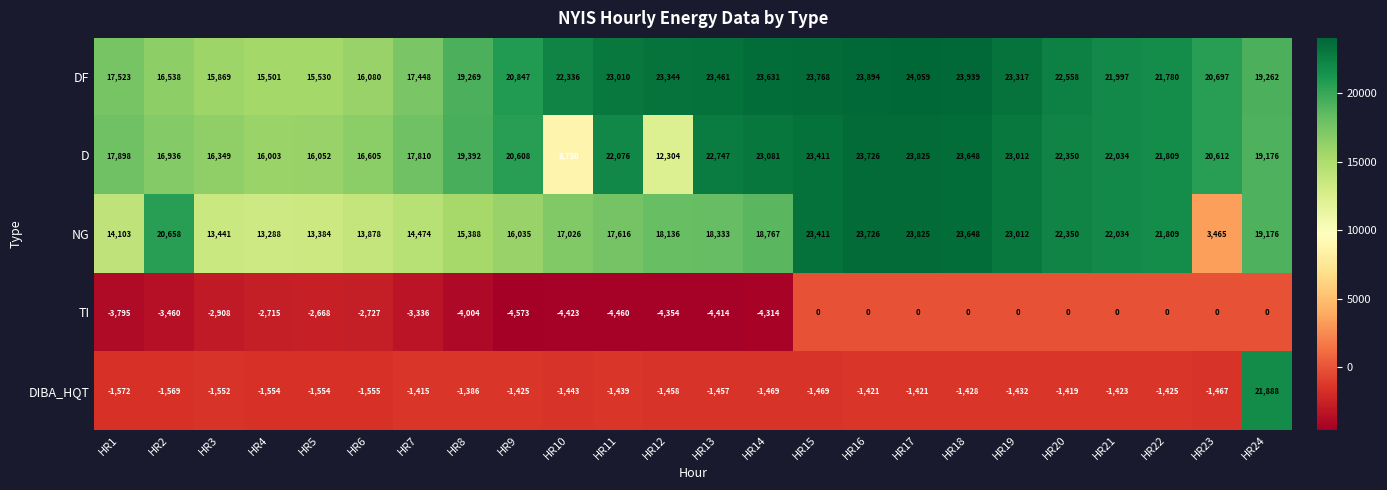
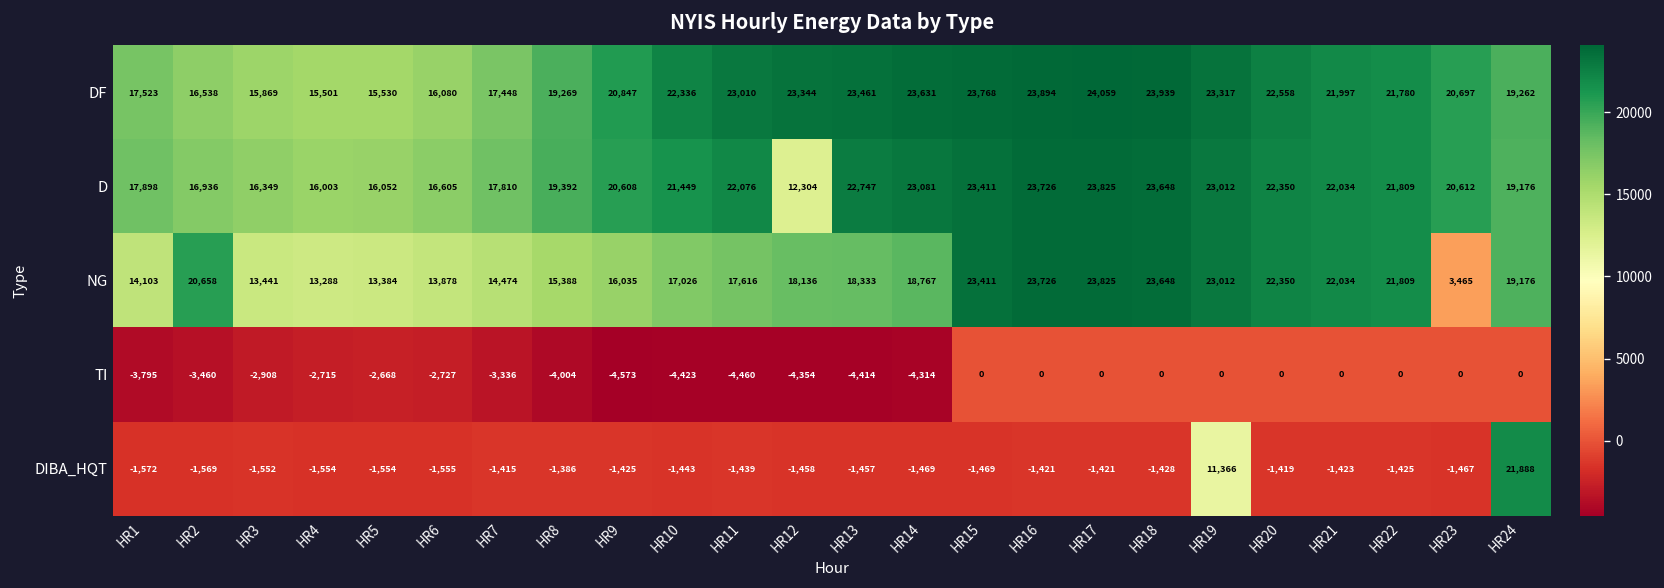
D, HR10: 8,750 -> 21,449
DIBA_HQT, HR19: -1,432 -> 11,366
